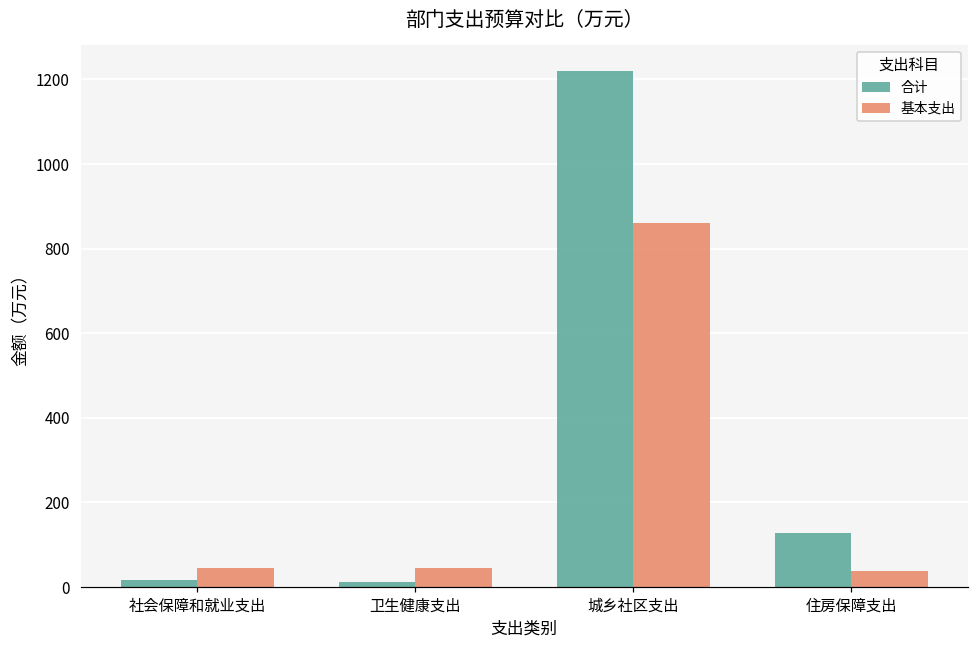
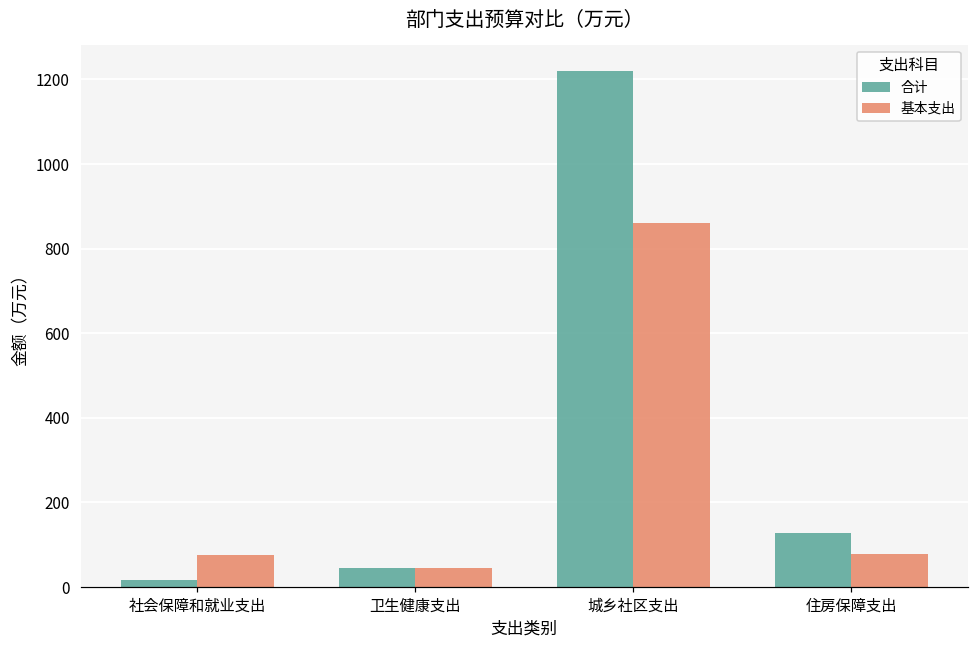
基本支出, 社会保障和就业支出: 50 -> 80
合计, 卫生健康支出: 10 -> 50
基本支出, 住房保障支出: 40 -> 80
